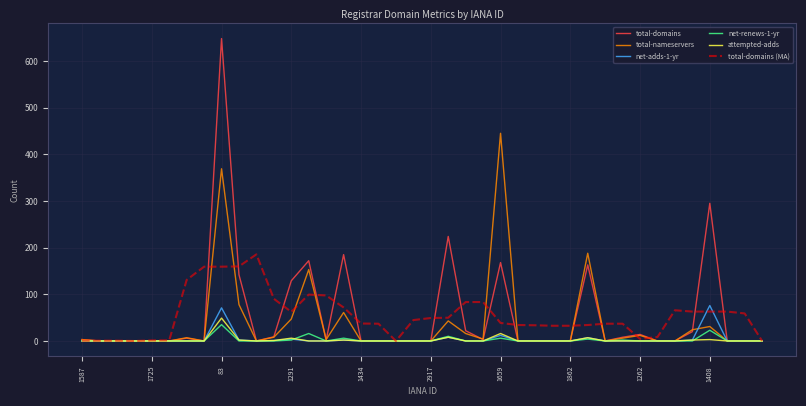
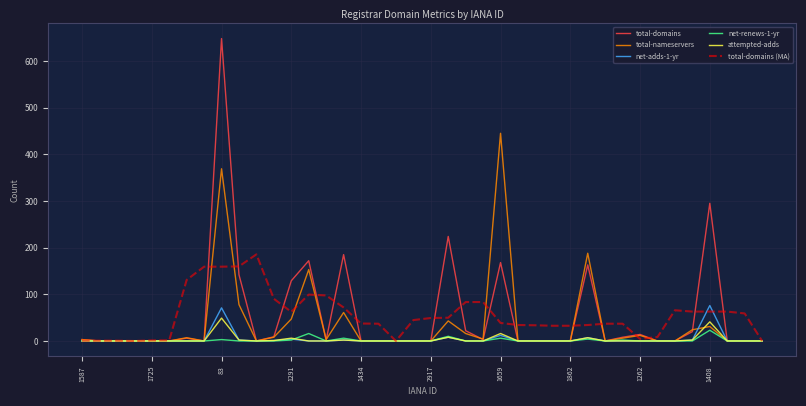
net-renews-1-yr, 83: 40 -> 0
attempted-adds, 1408: 0 -> 40
